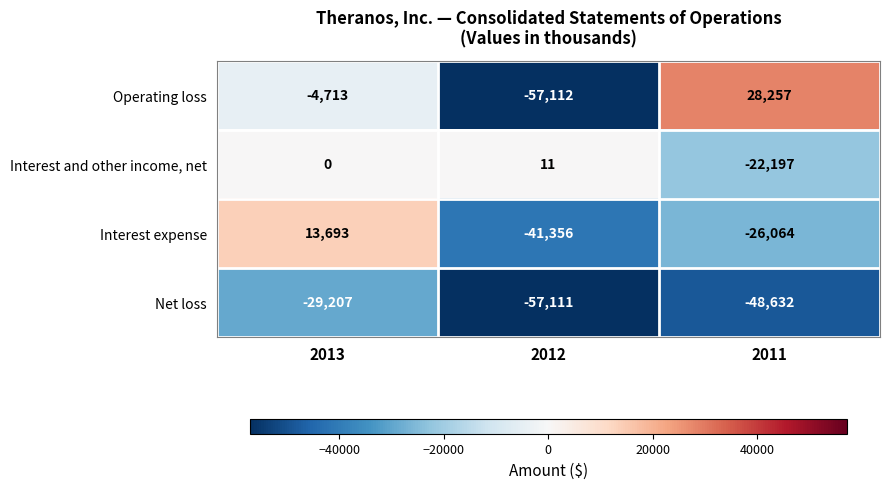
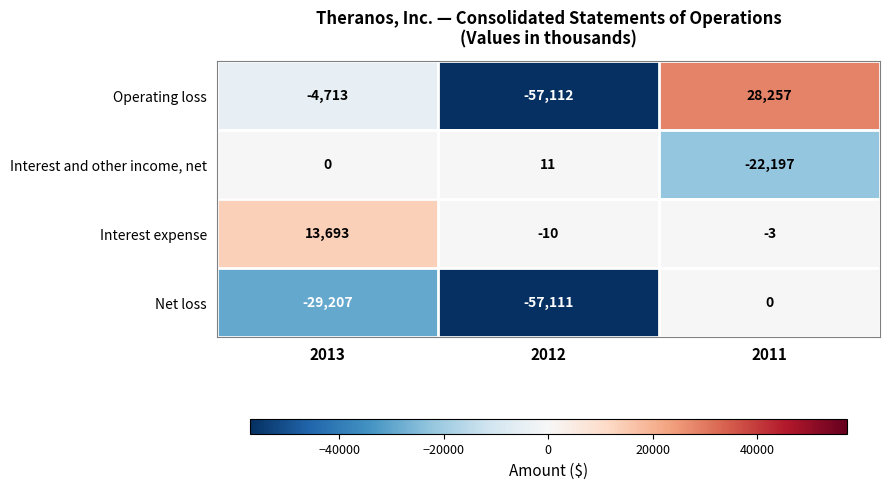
Interest expense, 2012: -41,356 -> -10
Interest expense, 2011: -26,064 -> -3
Net loss, 2011: -48,632 -> 0
